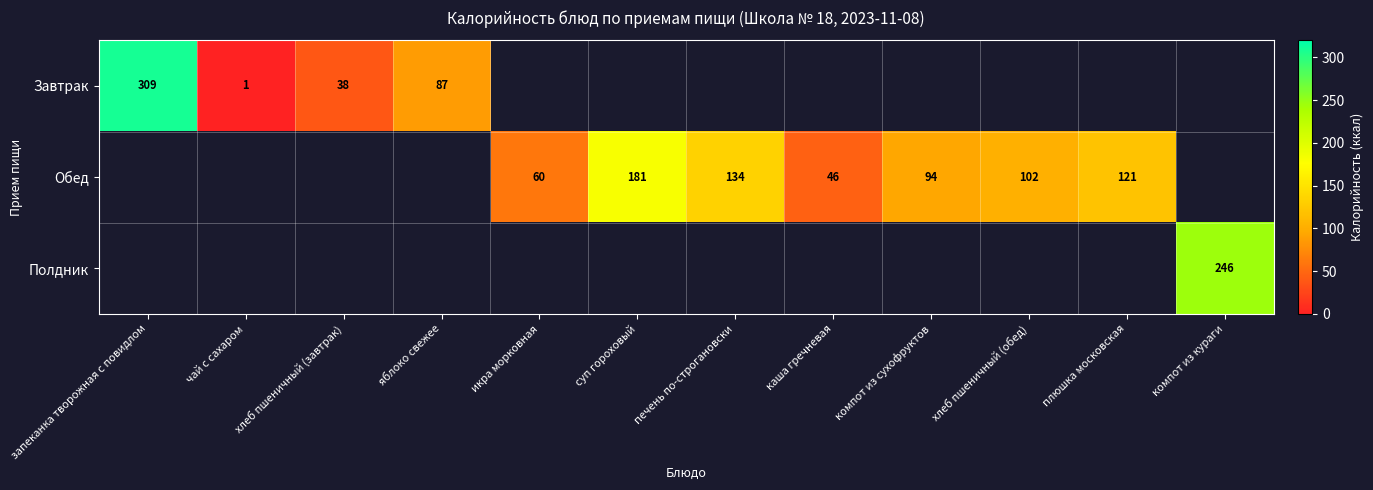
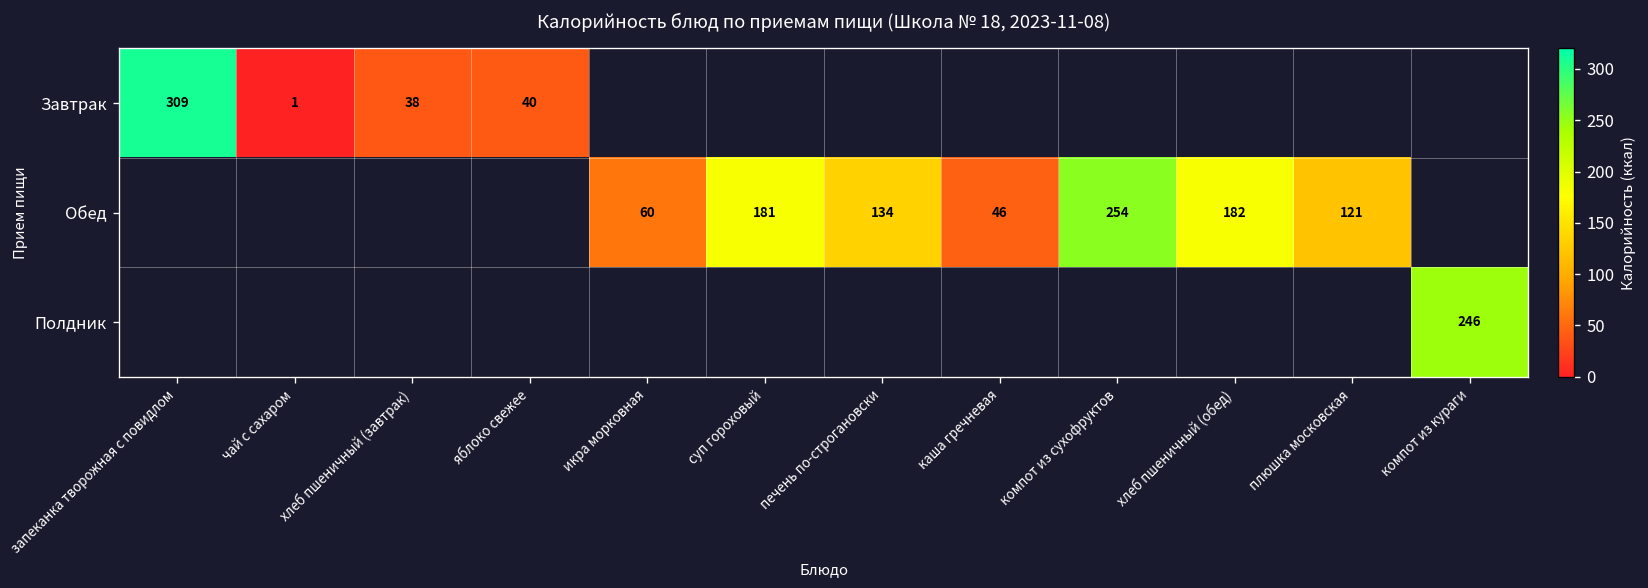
Завтрак, яблоко свежее: 87 -> 40
Обед, компот из сухофруктов: 94 -> 254
Обед, хлеб пшеничный (обед): 102 -> 182
